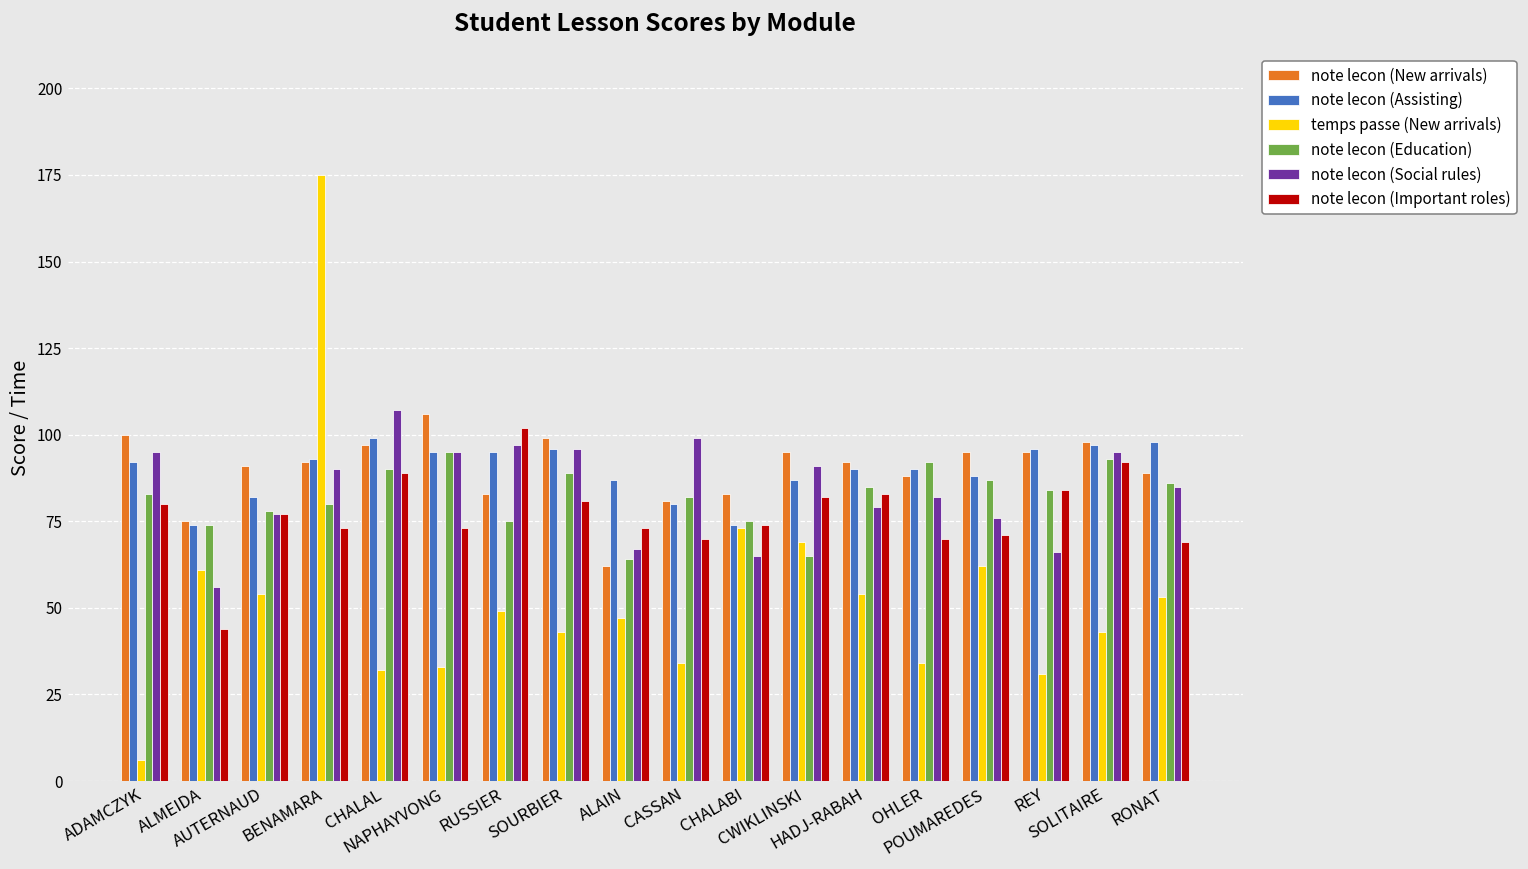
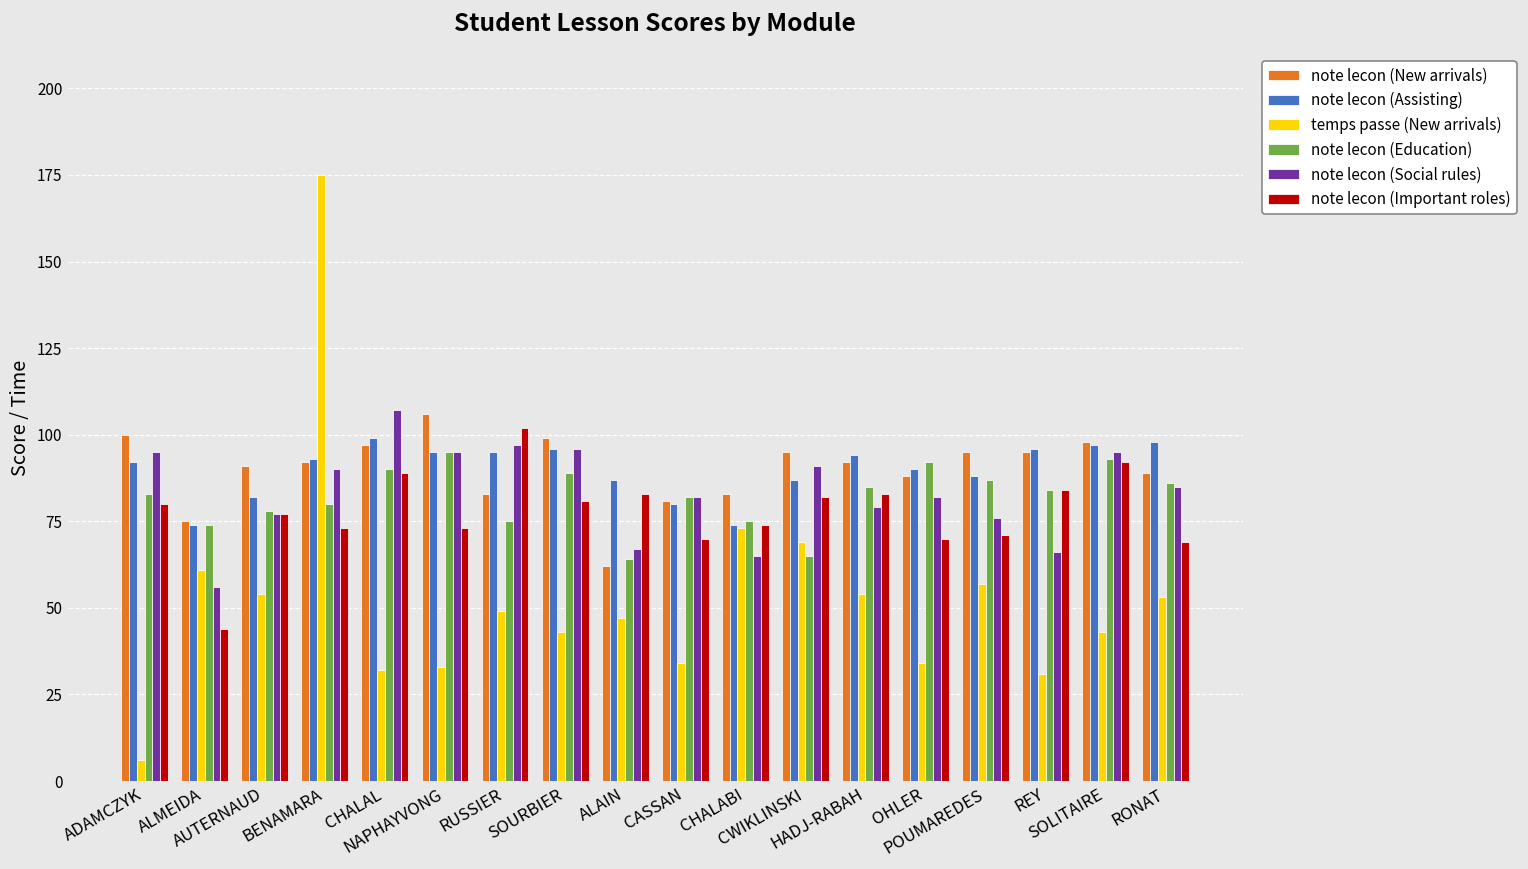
note lecon (Important roles), ALAIN: 73 -> 83
note lecon (Social rules), CASSAN: 99 -> 82
note lecon (Assisting), HADJ-RABAH: 90 -> 94
temps passe (New arrivals), POUMAREDES: 62 -> 57
